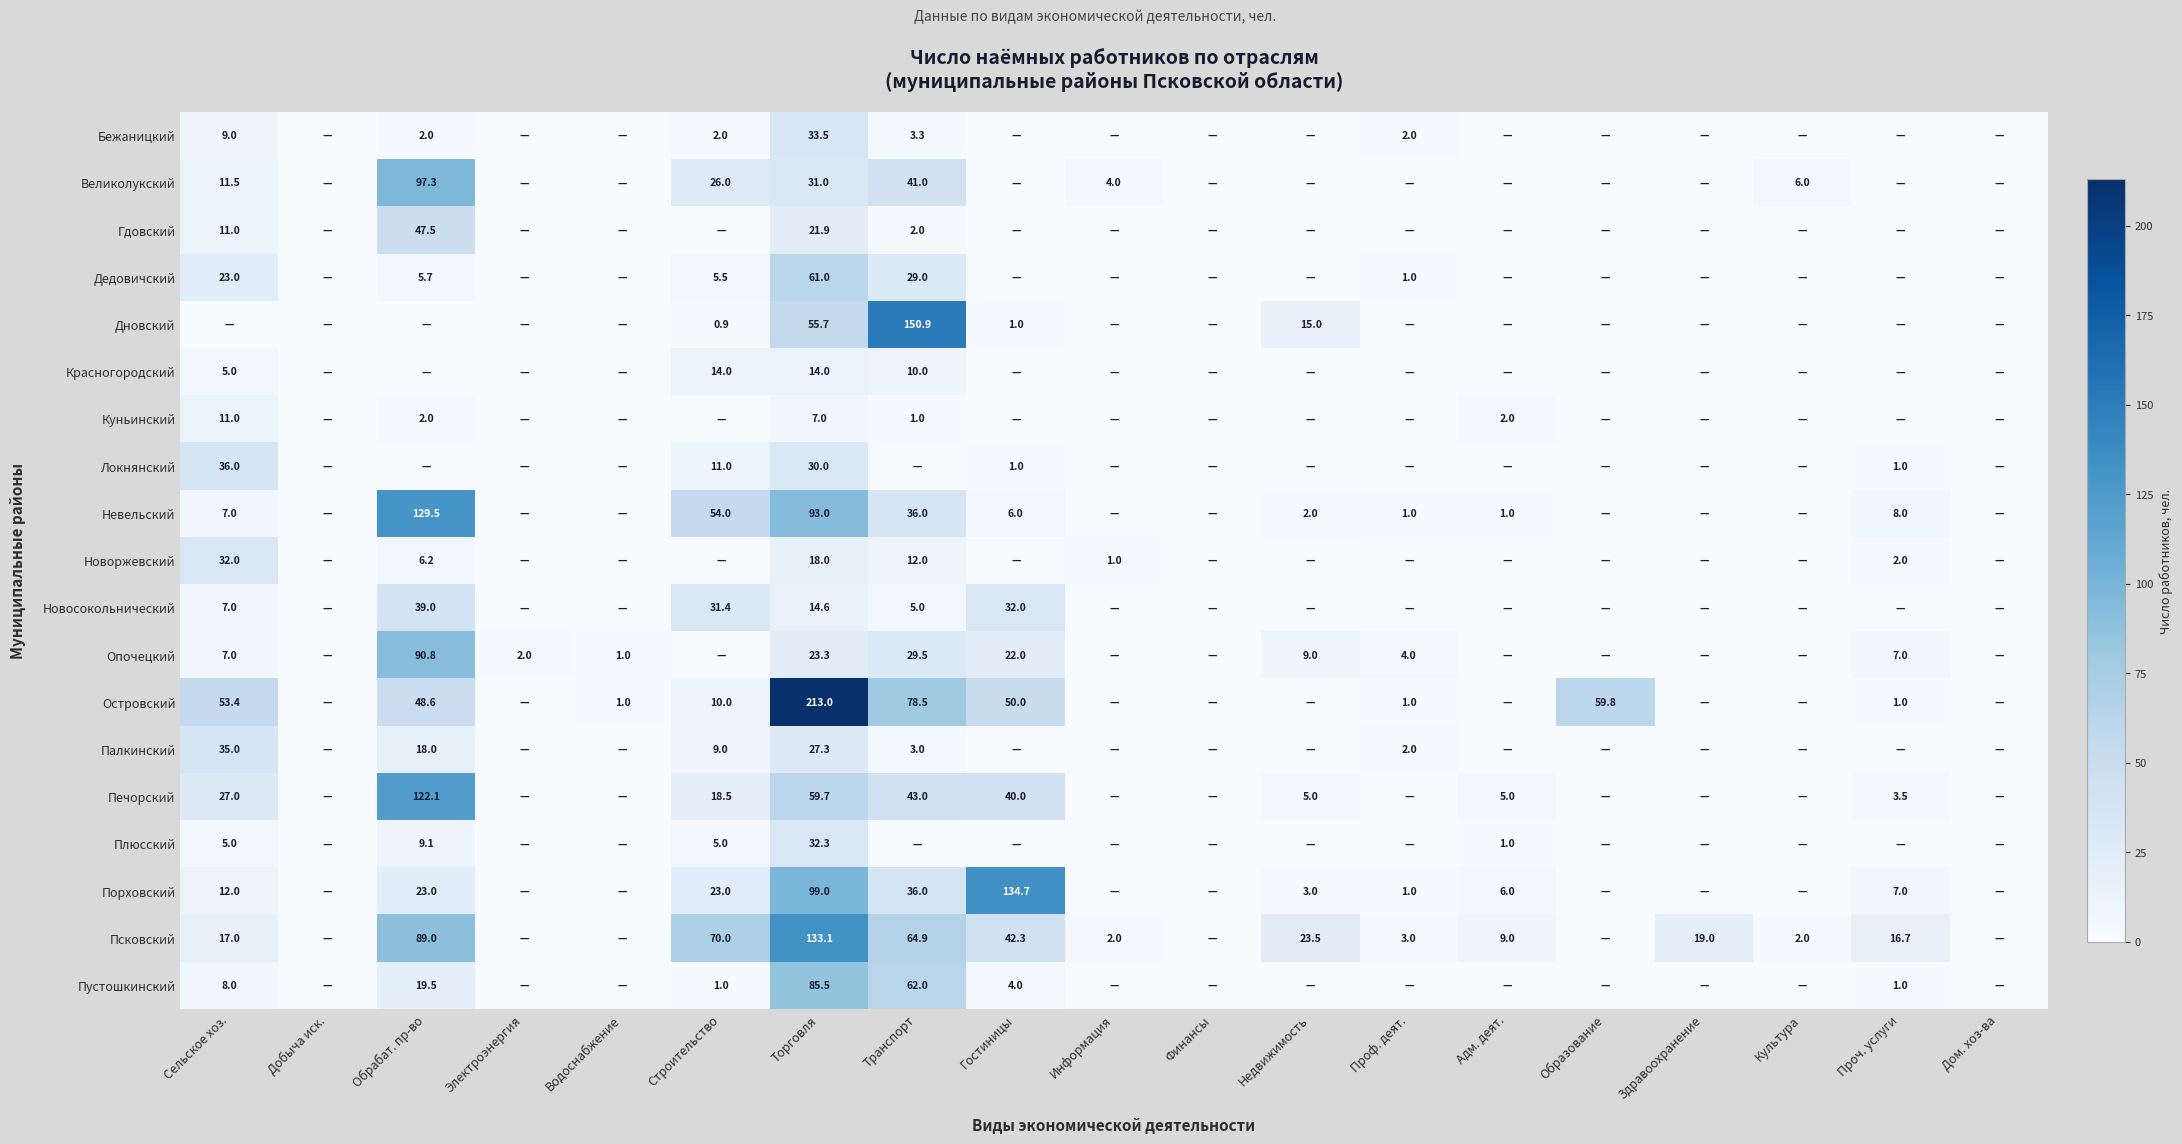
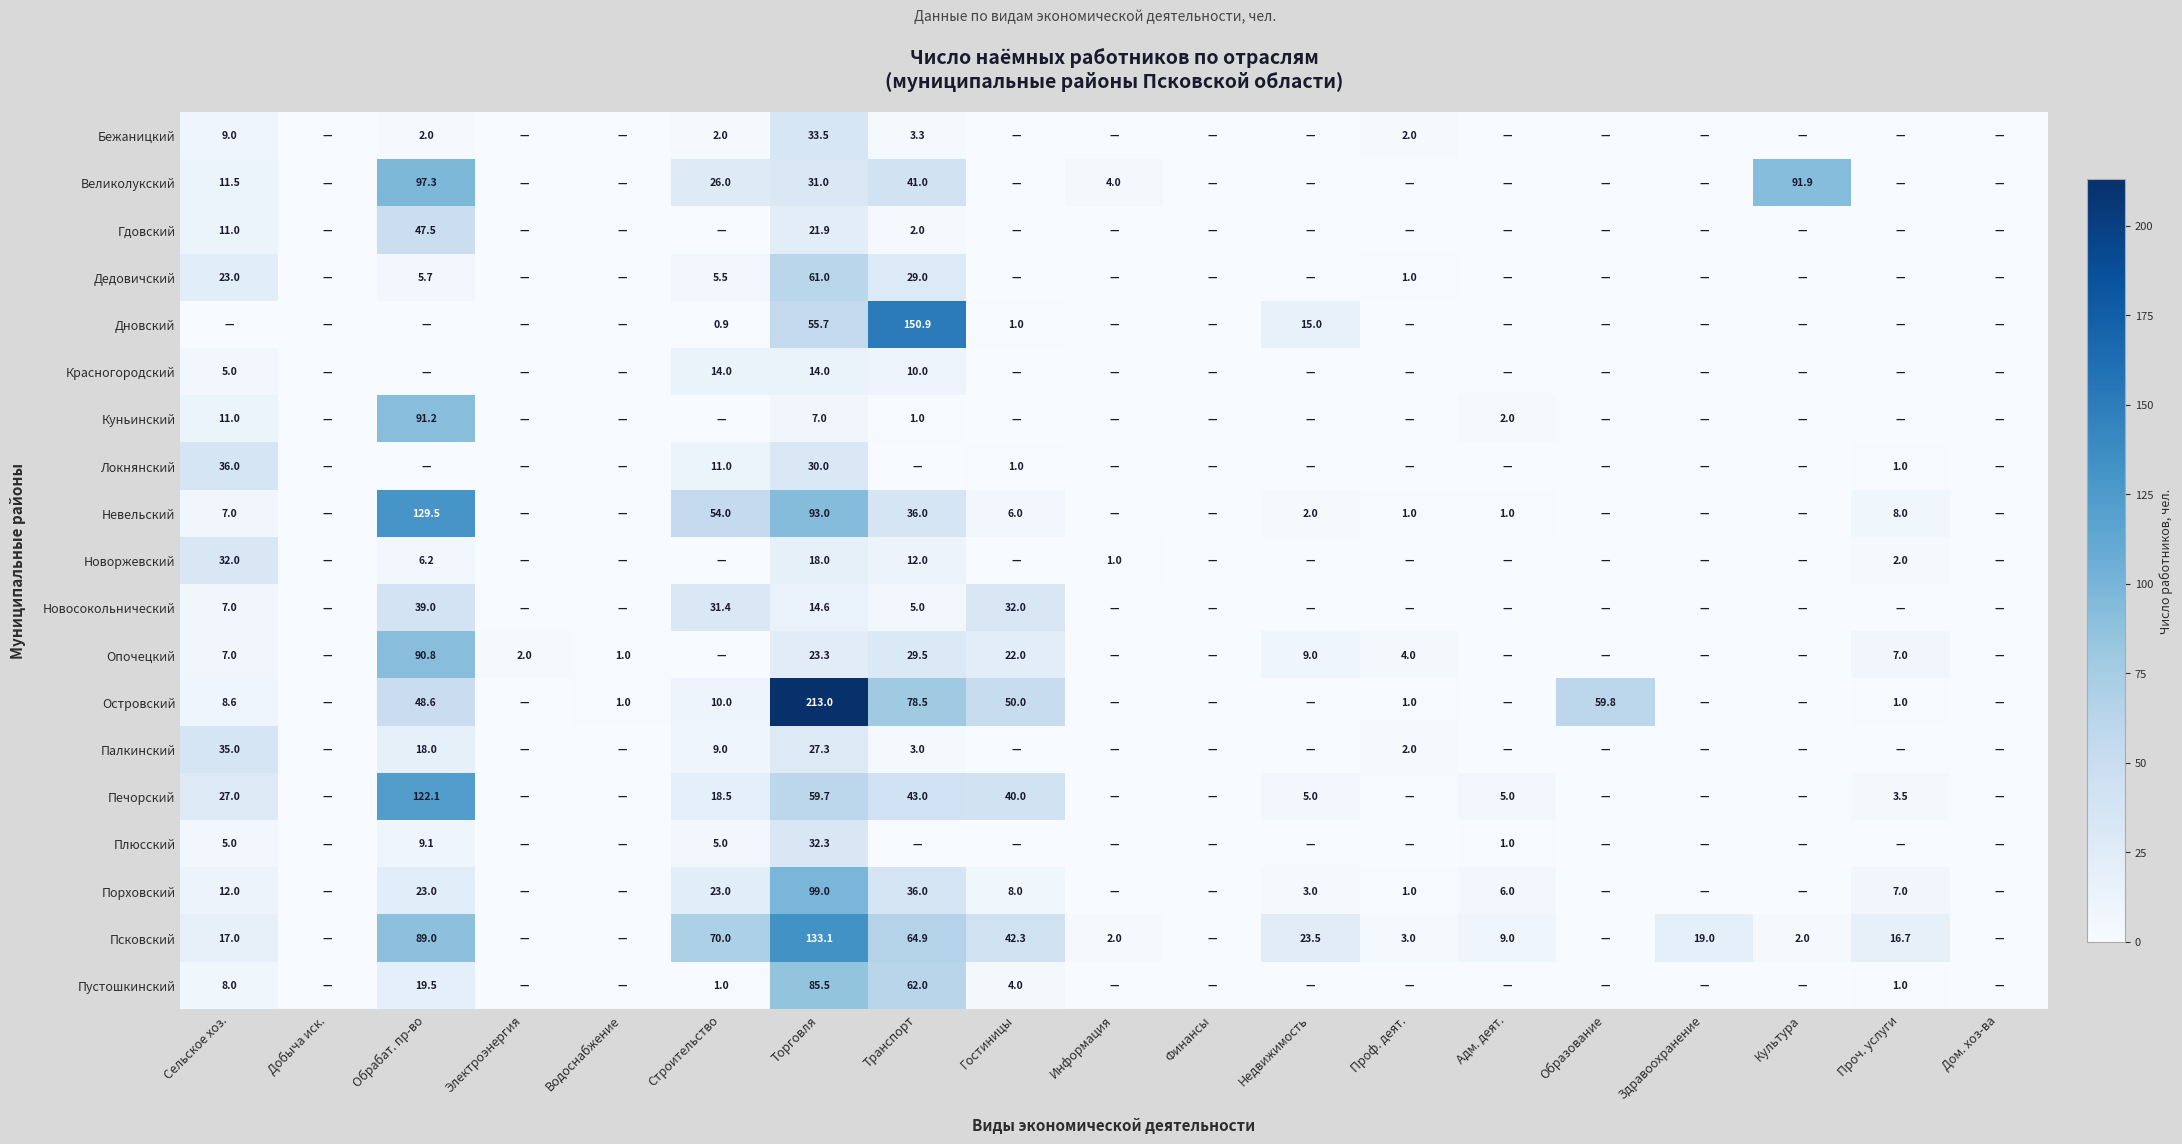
Великолукский, Культура: 6.0 -> 91.9
Куньинский, Обрабат. пр-во: 2.0 -> 91.2
Островский, Сельское хоз.: 53.4 -> 8.6
Порховский, Гостиницы: 134.7 -> 8.0
